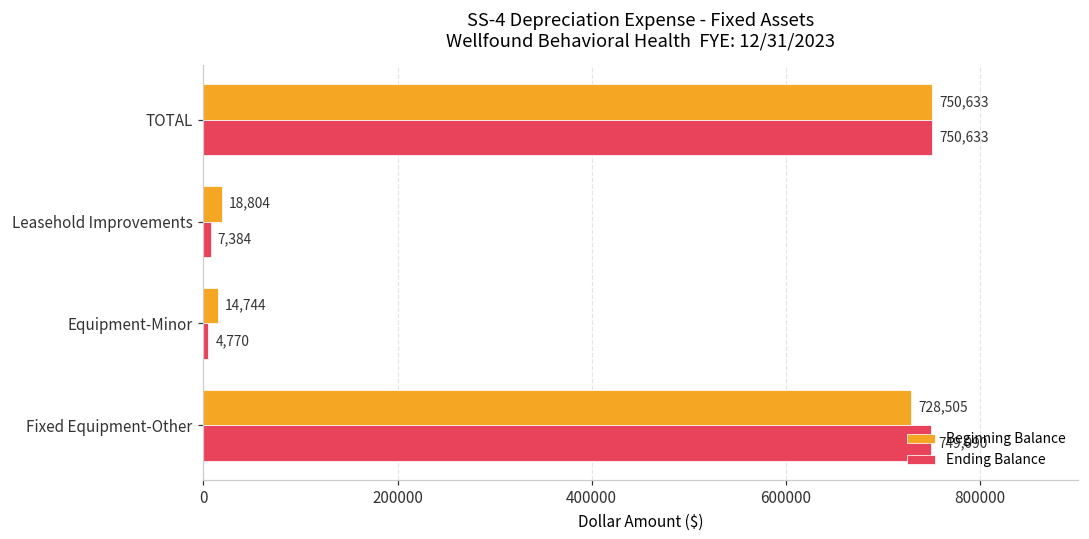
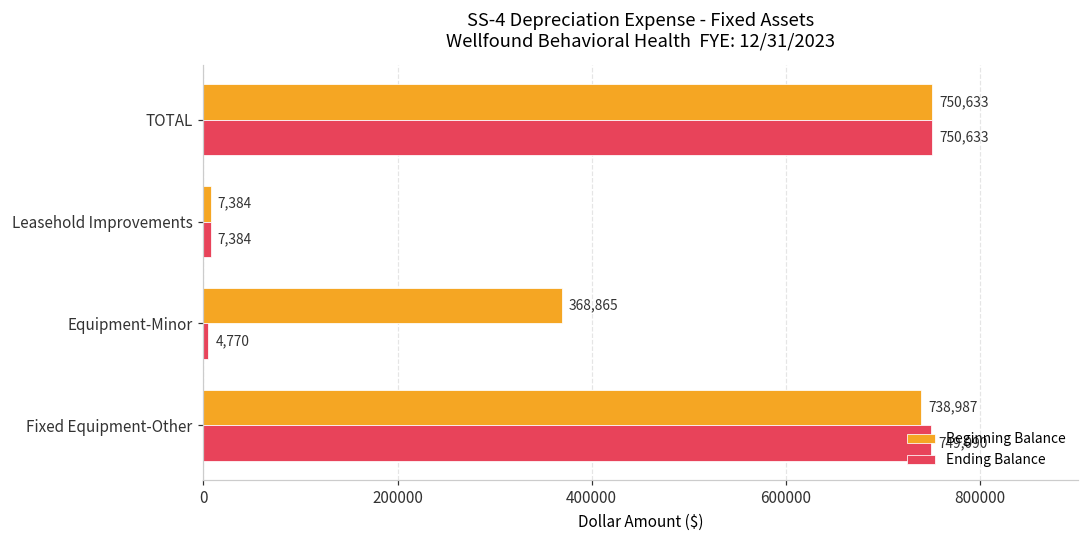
Beginning Balance, Leasehold Improvements: 18,804 -> 7,384
Beginning Balance, Equipment-Minor: 14,744 -> 368,865
Beginning Balance, Fixed Equipment-Other: 728,505 -> 738,987
